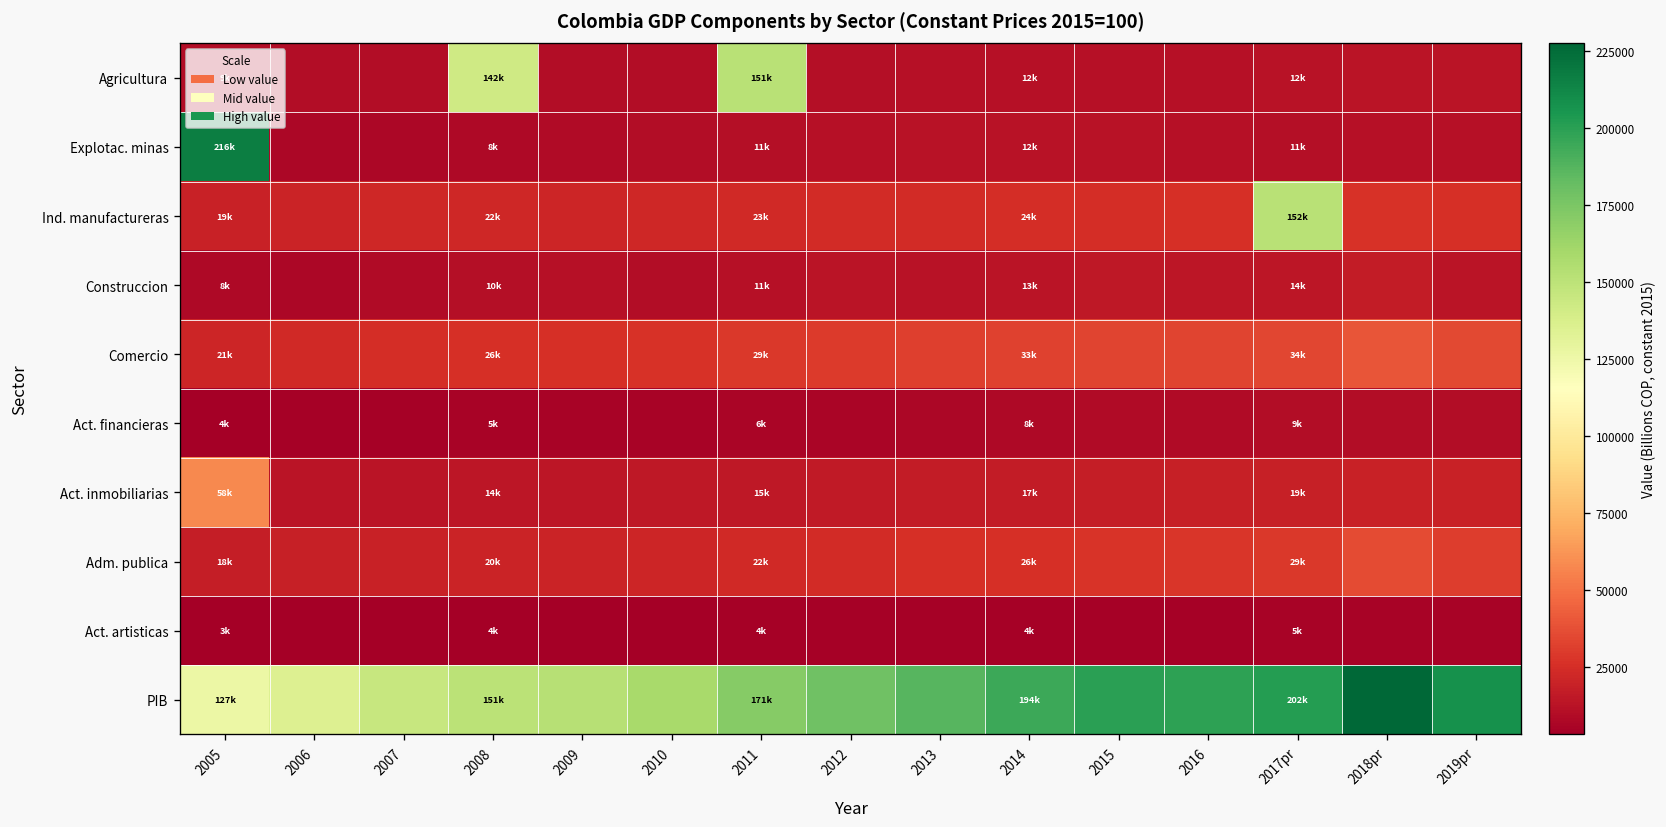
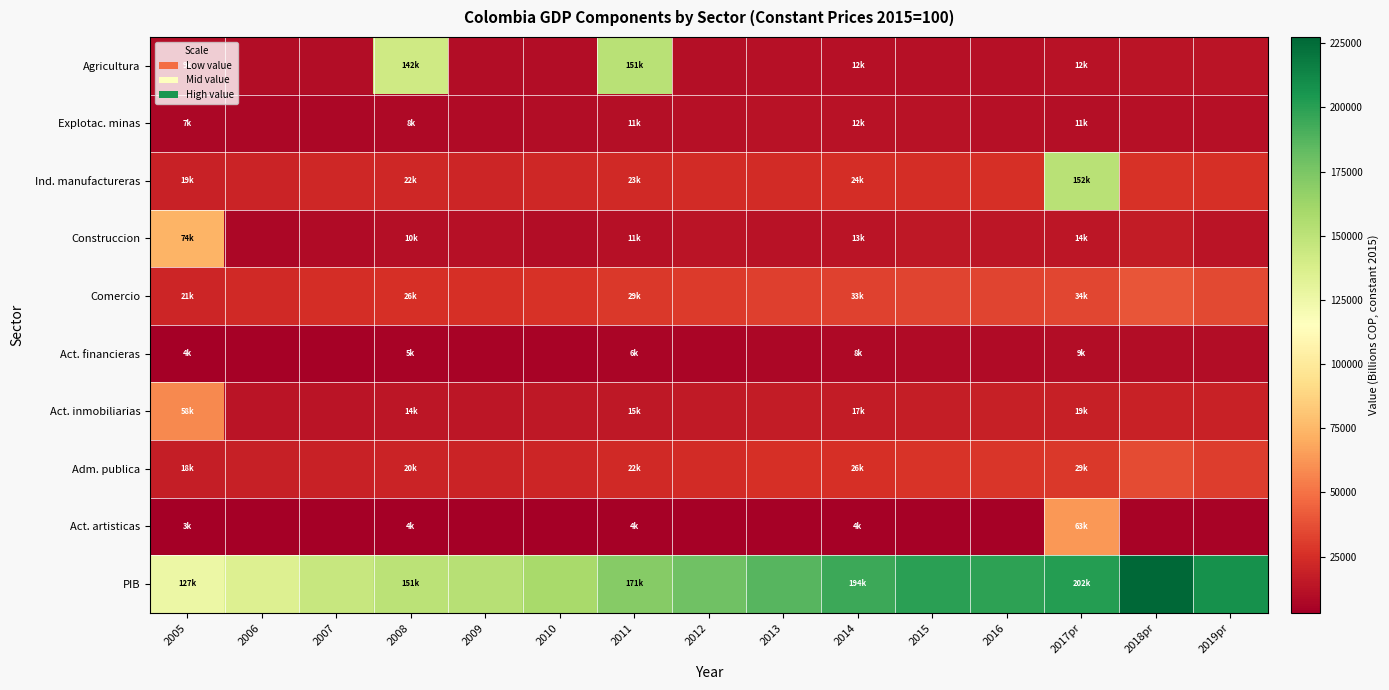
Explotac. minas, 2005: 216k -> 7k
Construccion, 2005: 8k -> 74k
Act. artisticas, 2017pr: 5k -> 63k
